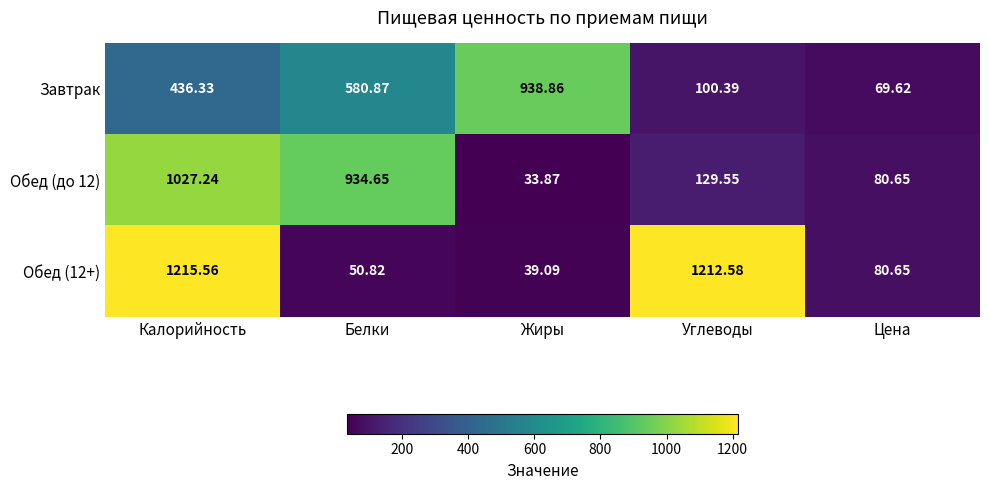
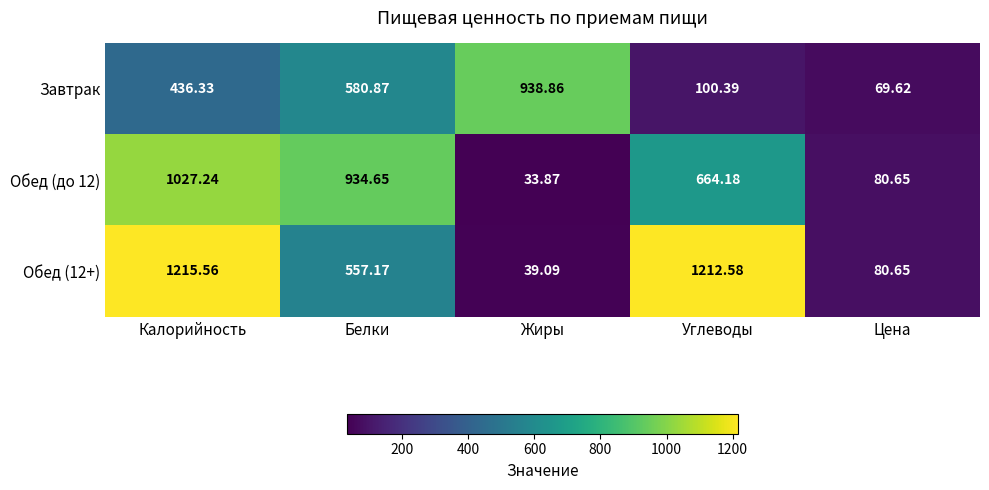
Обед (до 12), Углеводы: 129.55 -> 664.18
Обед (12+), Белки: 50.82 -> 557.17
